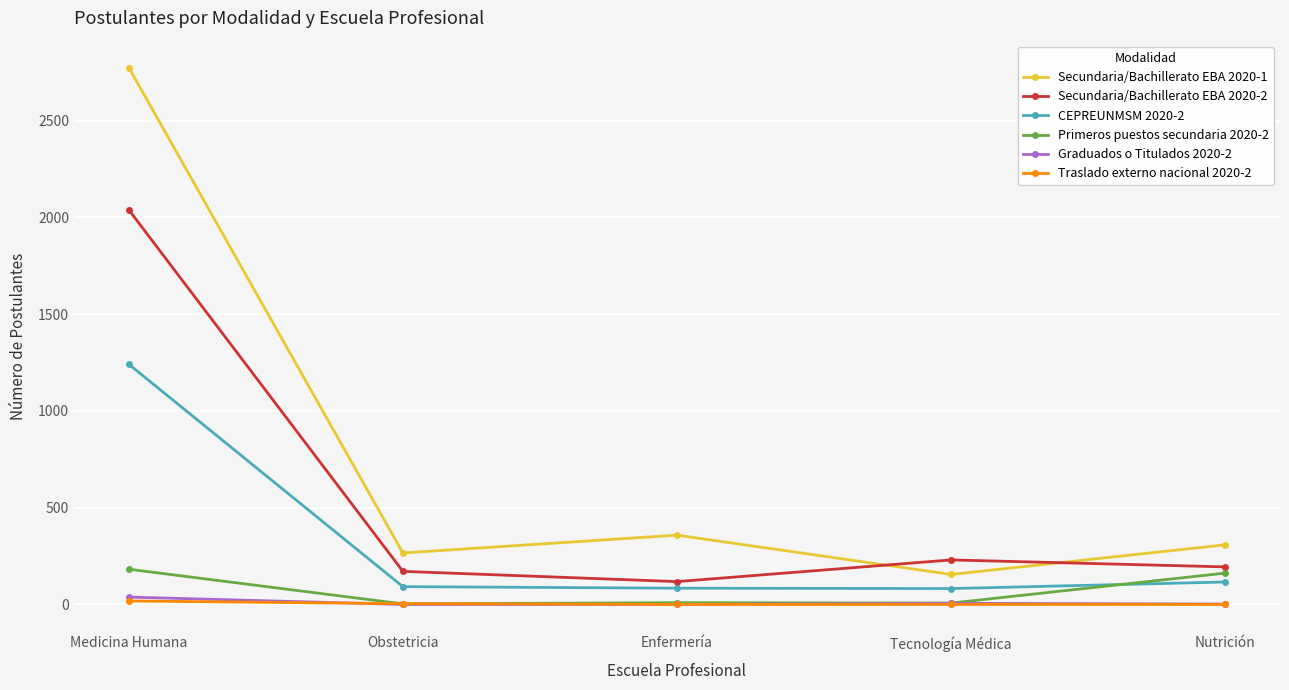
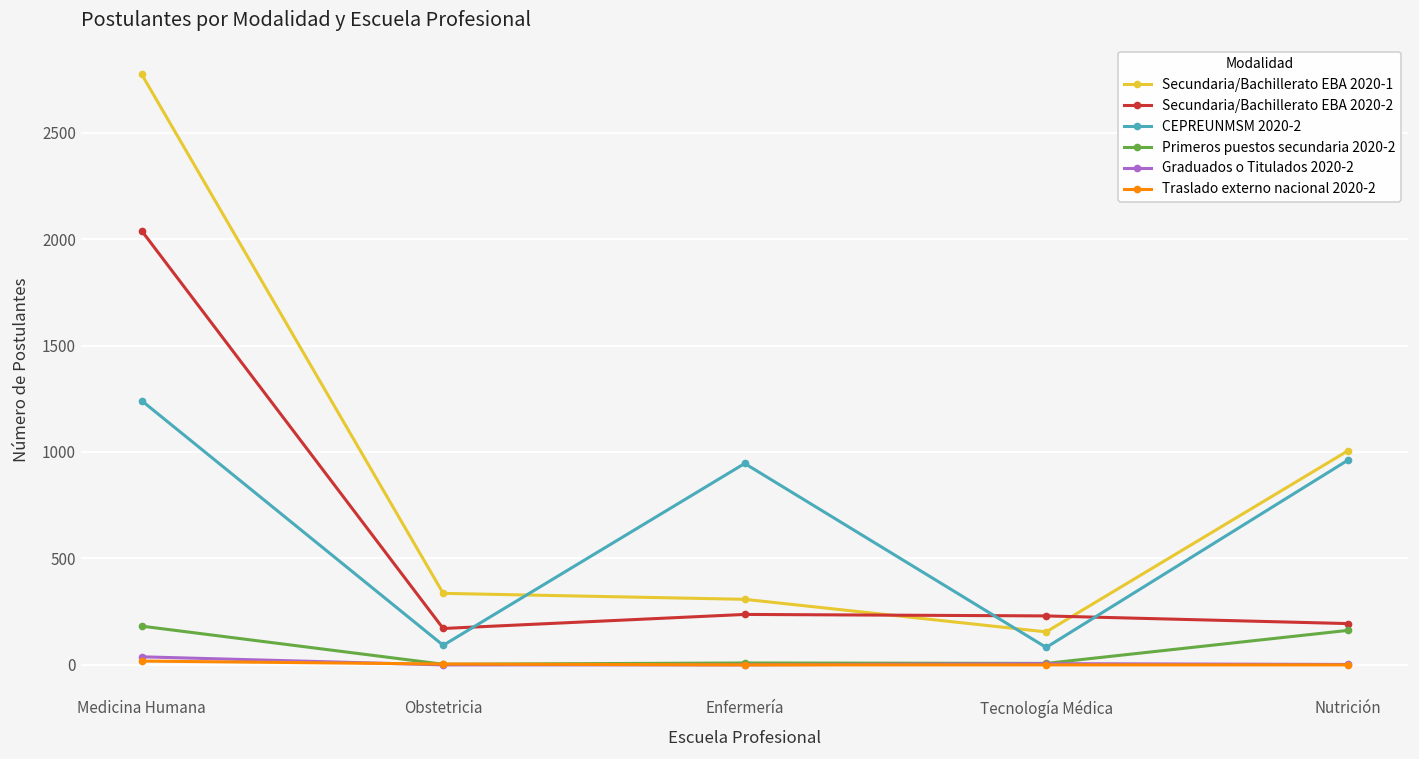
Secundaria/Bachillerato EBA 2020-1, Obstetricia: 270 -> 340
Secundaria/Bachillerato EBA 2020-1, Enfermería: 360 -> 310
Secundaria/Bachillerato EBA 2020-2, Enfermería: 120 -> 240
CEPREUNMSM 2020-2, Enfermería: 80 -> 950
Secundaria/Bachillerato EBA 2020-1, Nutrición: 310 -> 1010
CEPREUNMSM 2020-2, Nutrición: 120 -> 960
